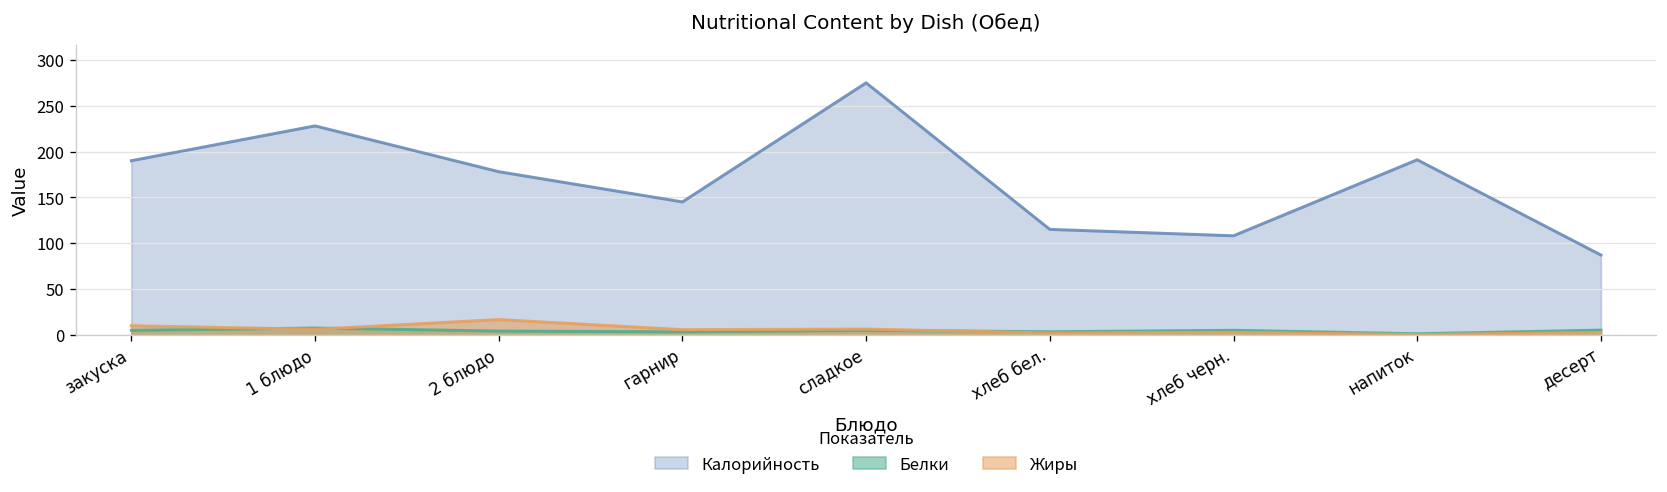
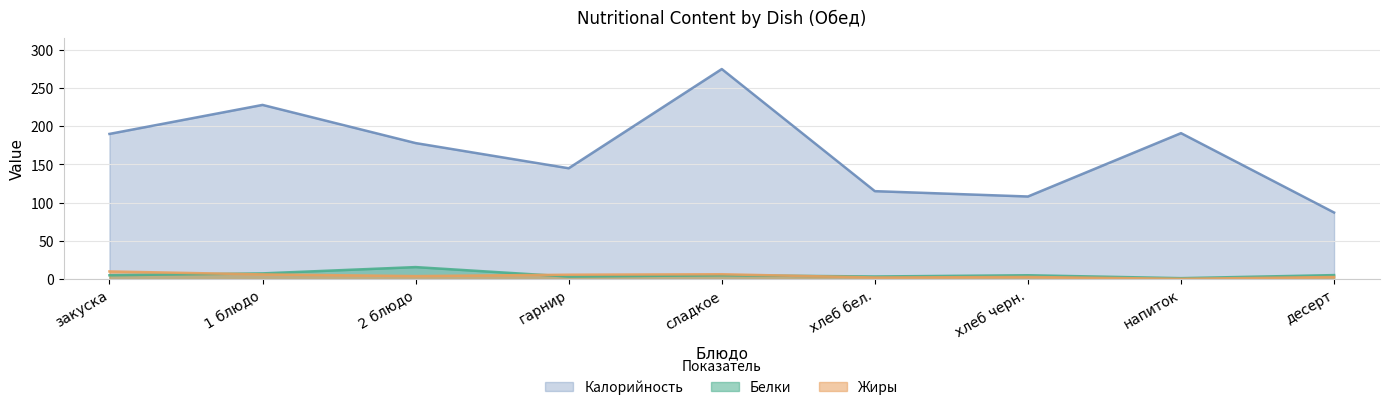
Белки, 2 блюдо: 0 -> 20
Жиры, 2 блюдо: 20 -> 0
